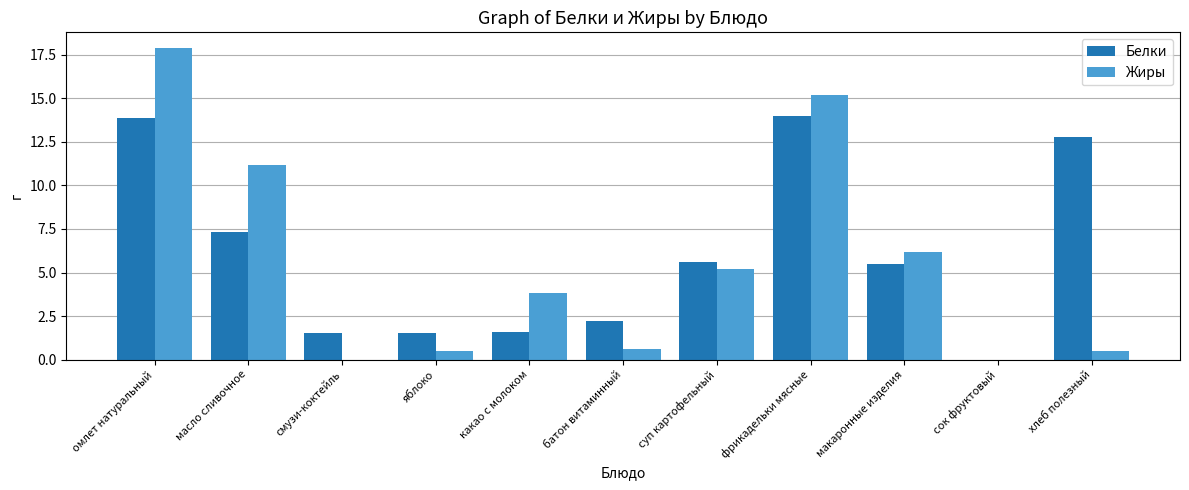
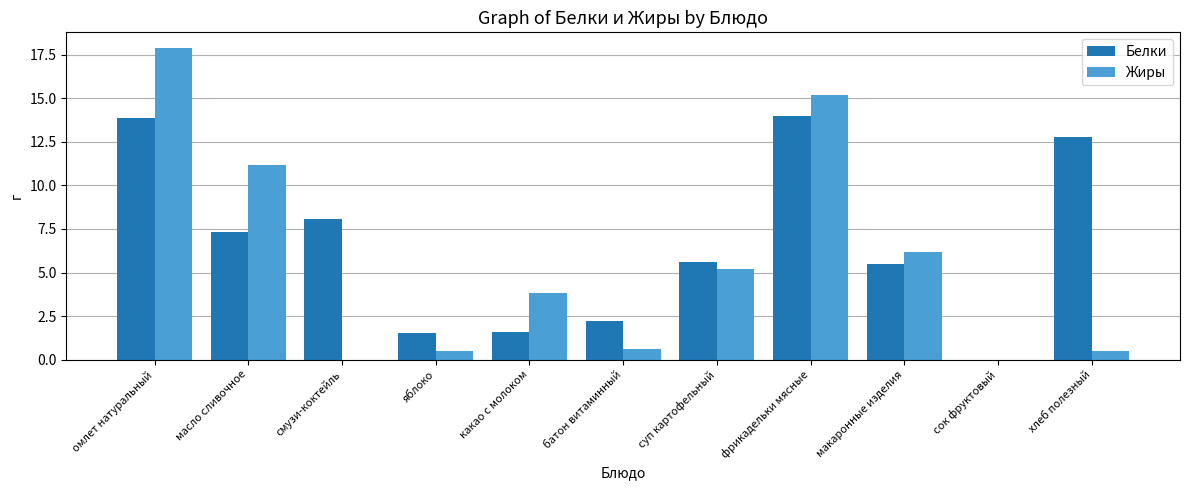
Белки, смузи-коктейль: 1.5 -> 8.1
